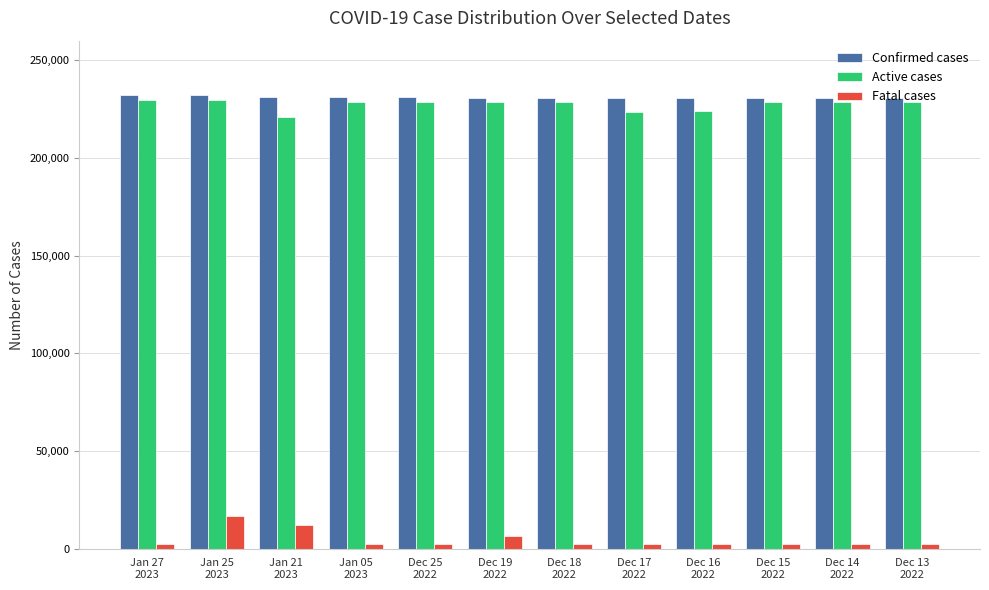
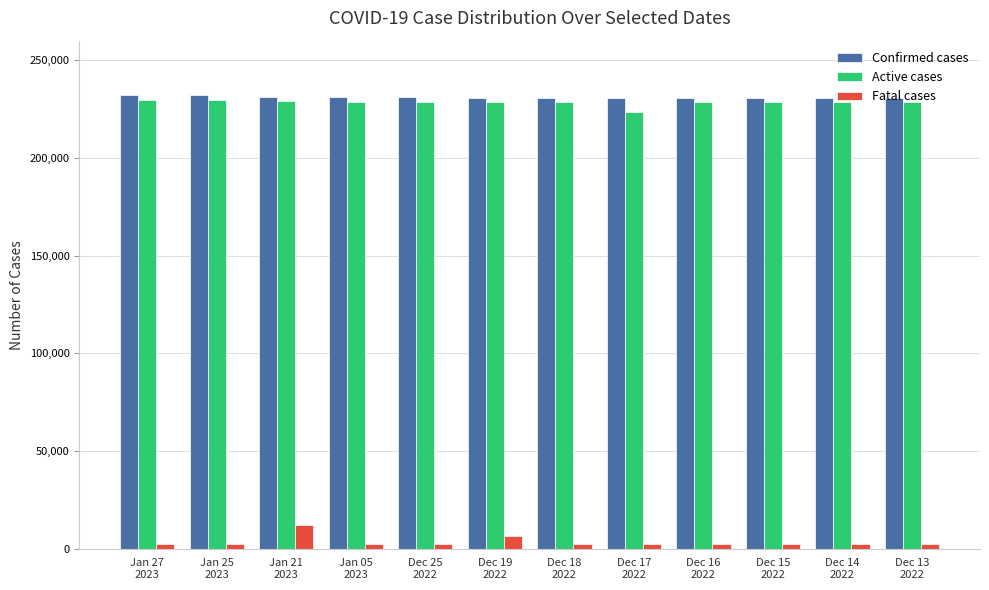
Fatal cases, Jan 25 2023: 17,000 -> 2,000
Active cases, Jan 21 2023: 221,000 -> 229,000
Active cases, Dec 16 2022: 224,000 -> 229,000
